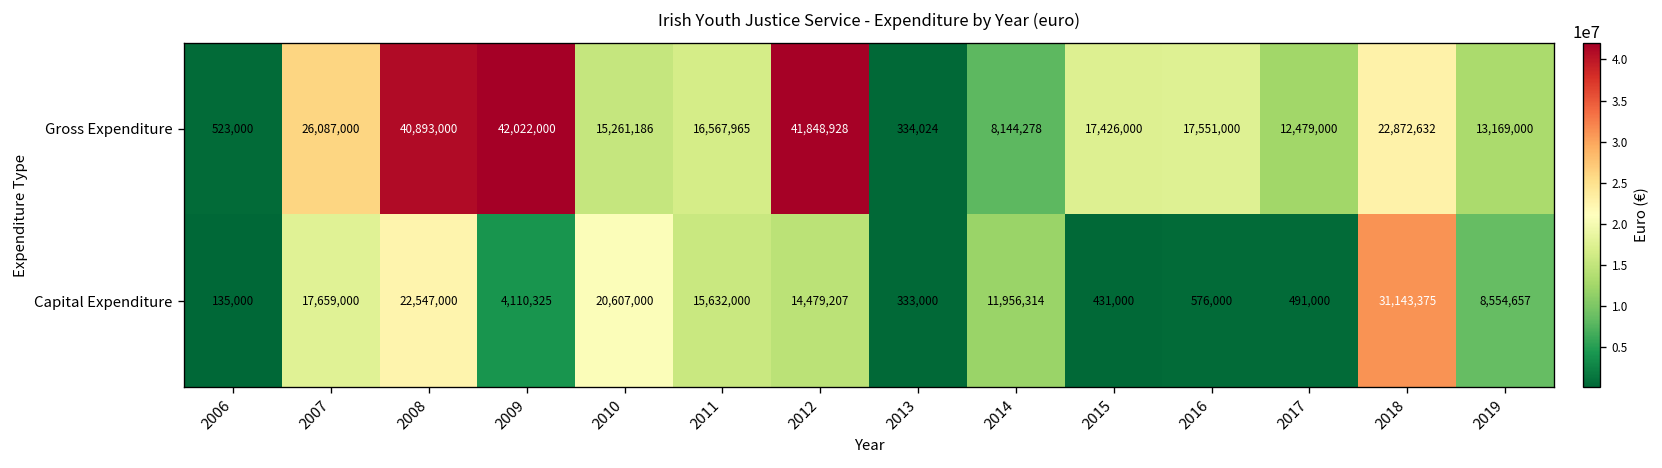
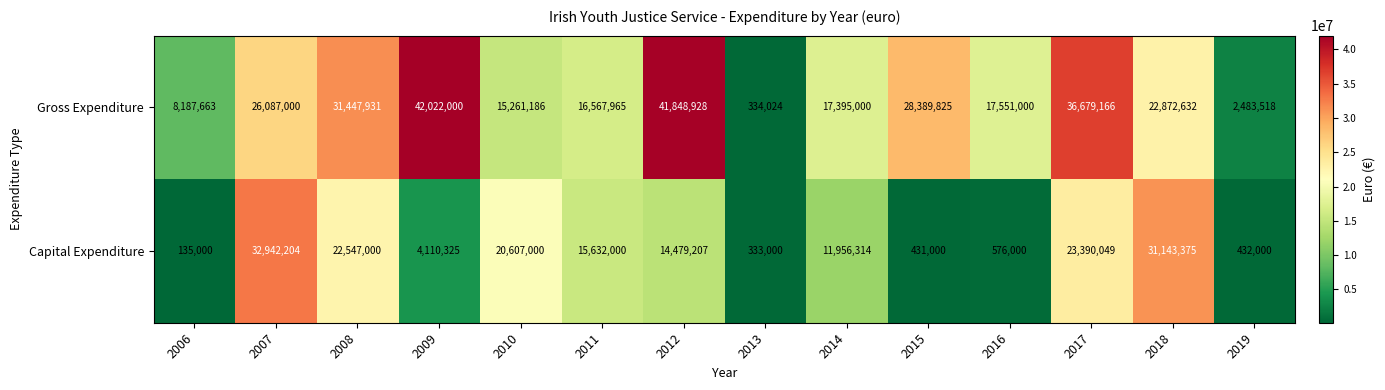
Gross Expenditure, 2006: 523,000 -> 8,187,663
Gross Expenditure, 2008: 40,893,000 -> 31,447,931
Gross Expenditure, 2014: 8,144,278 -> 17,395,000
Gross Expenditure, 2015: 17,426,000 -> 28,389,825
Gross Expenditure, 2017: 12,479,000 -> 36,679,166
Gross Expenditure, 2019: 13,169,000 -> 2,483,518
Capital Expenditure, 2007: 17,659,000 -> 32,942,204
Capital Expenditure, 2017: 491,000 -> 23,390,049
Capital Expenditure, 2019: 8,554,657 -> 432,000
